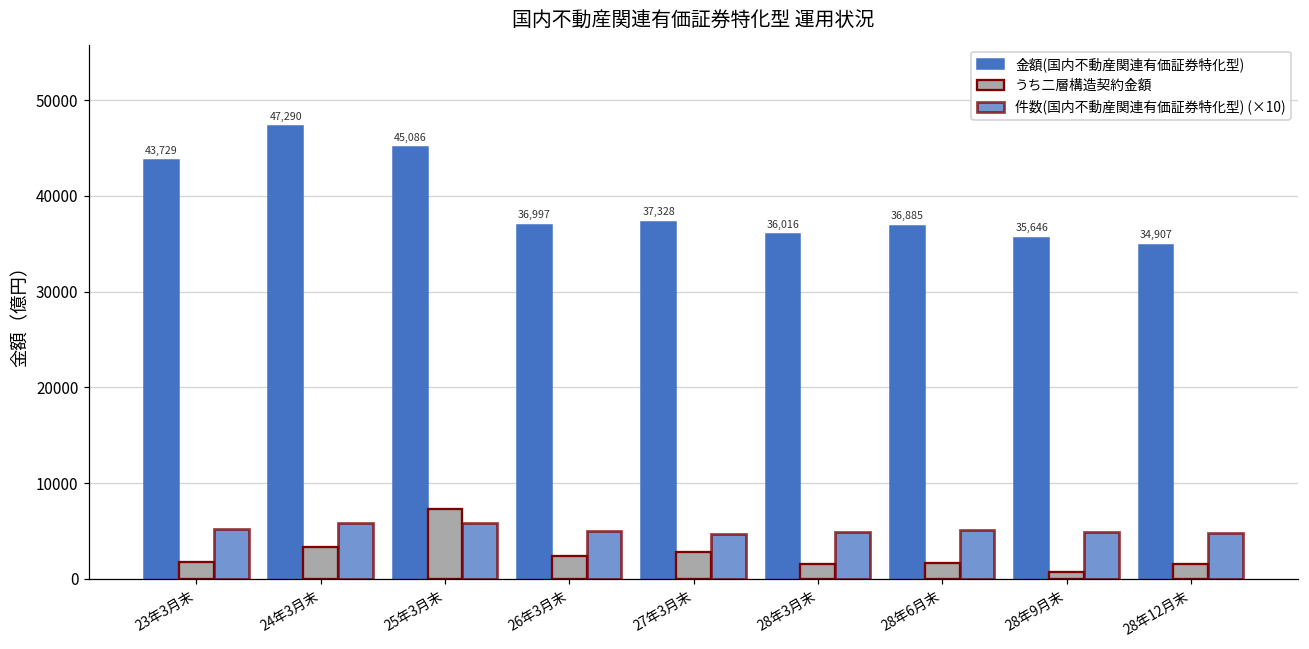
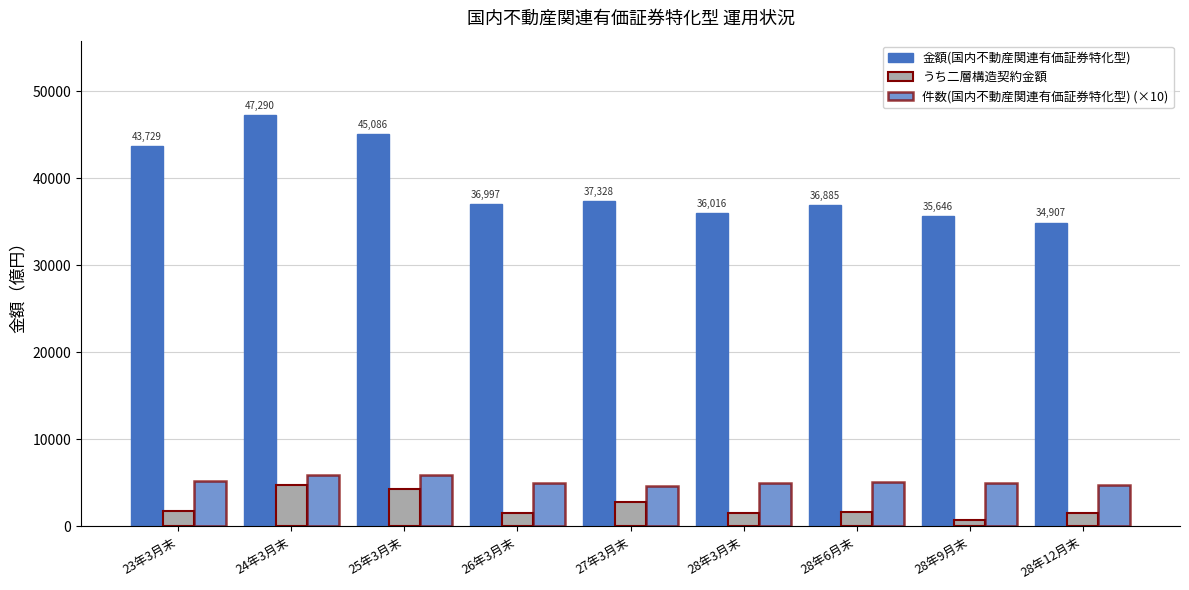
うち二層構造契約金額, 24年3月末: 3000 -> 5000
うち二層構造契約金額, 25年3月末: 7000 -> 4000
うち二層構造契約金額, 26年3月末: 2000 -> 1000
